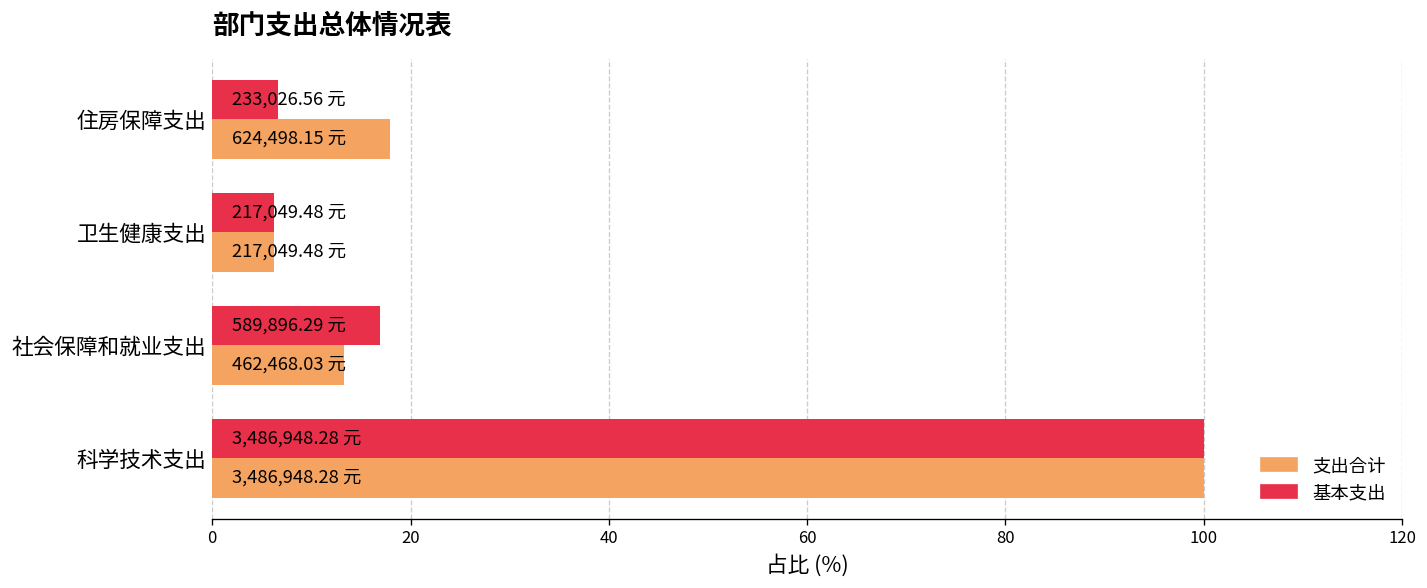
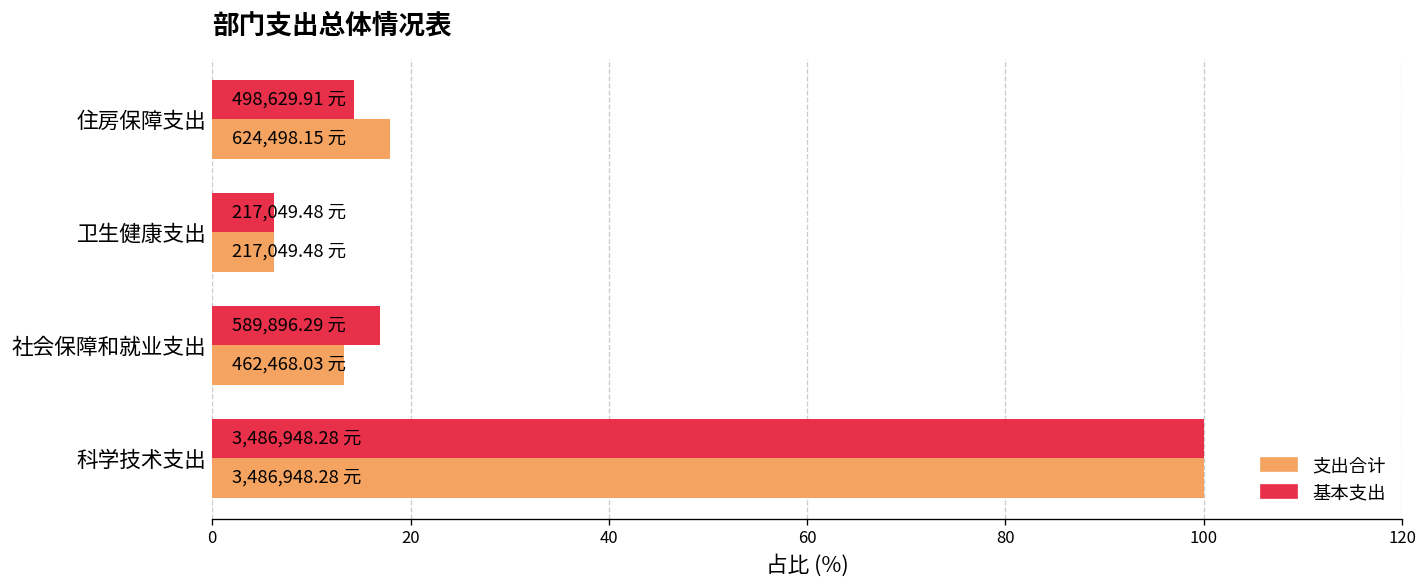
基本支出, 住房保障支出: 233,026.56 -> 498,629.91
